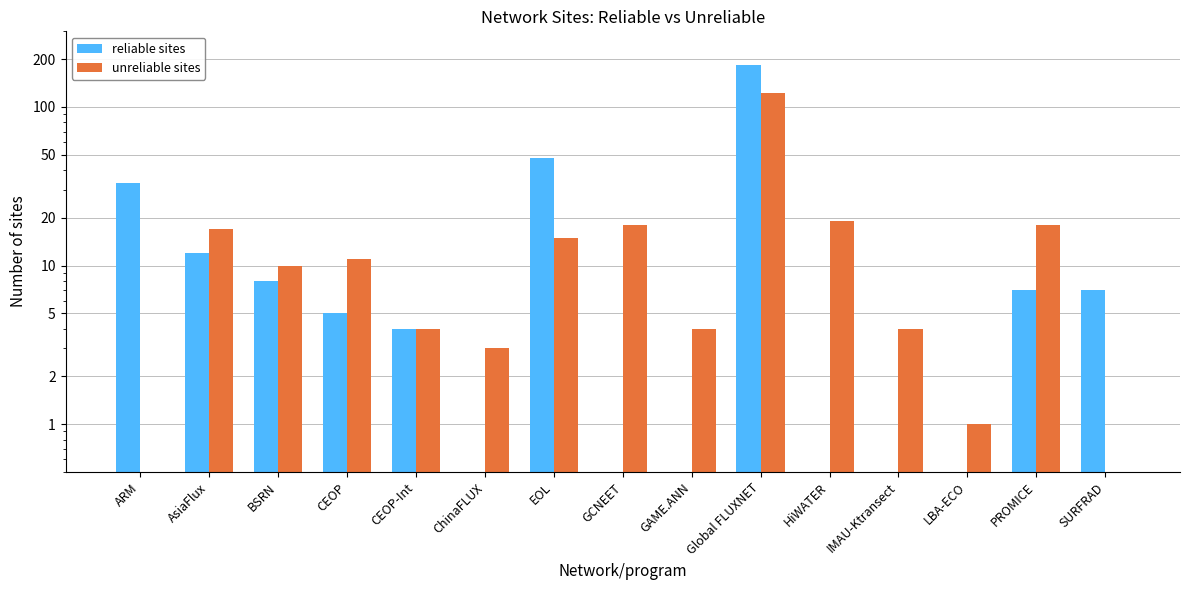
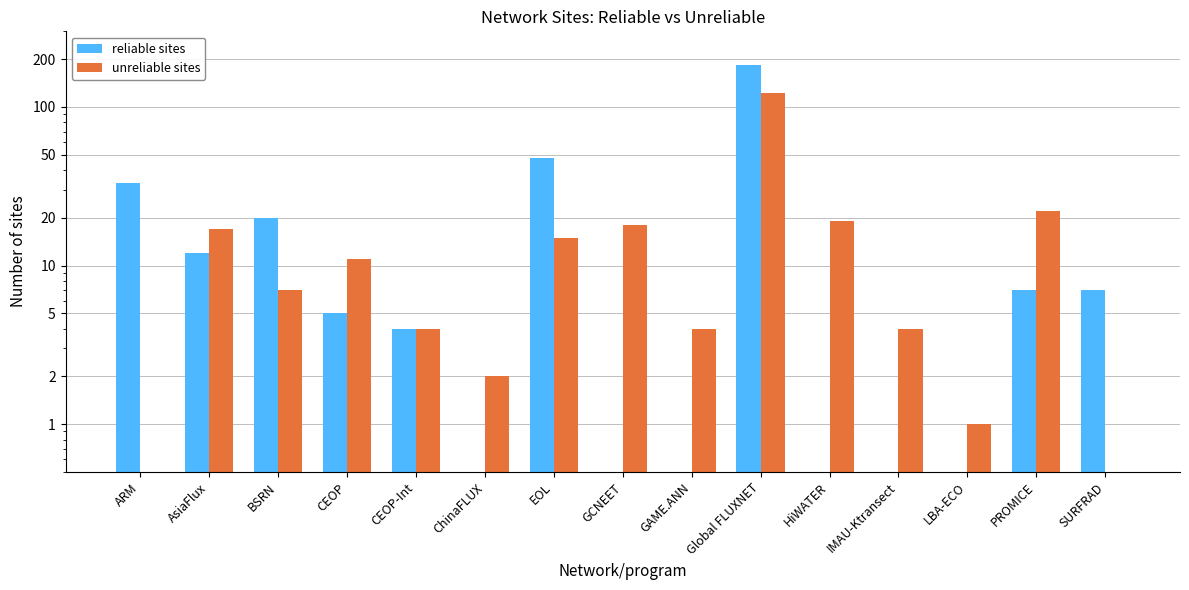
reliable sites, BSRN: 8 -> 20
unreliable sites, BSRN: 10 -> 7
unreliable sites, ChinaFLUX: 3 -> 2
unreliable sites, PROMICE: 18 -> 22
